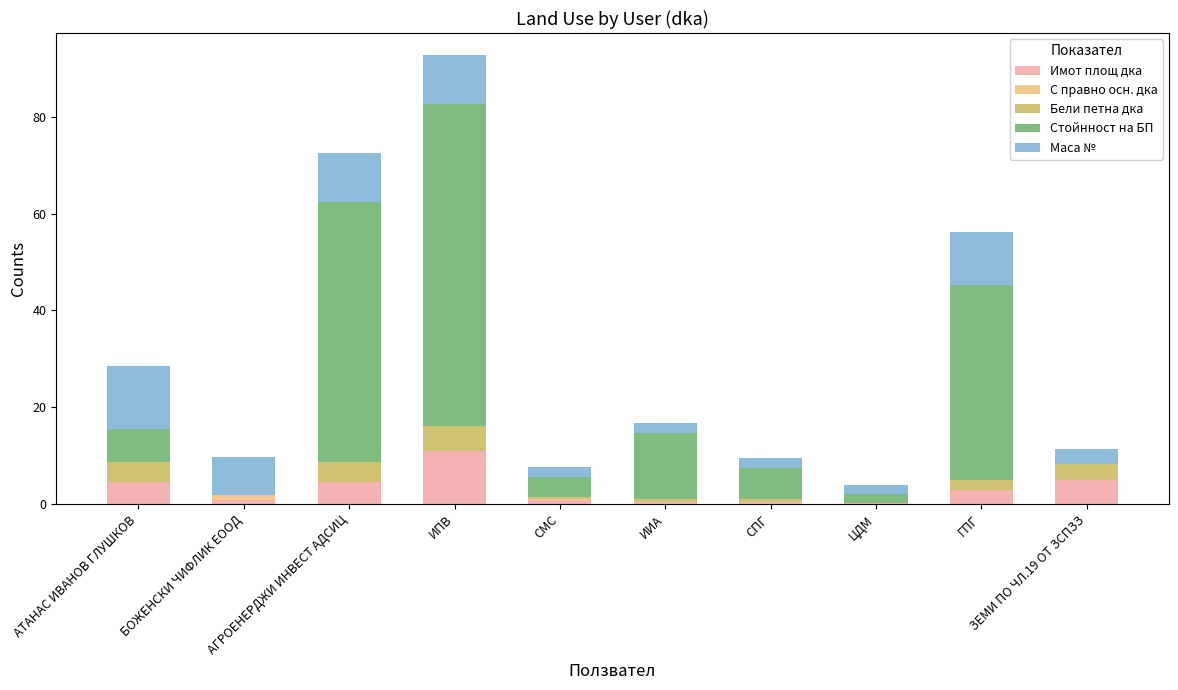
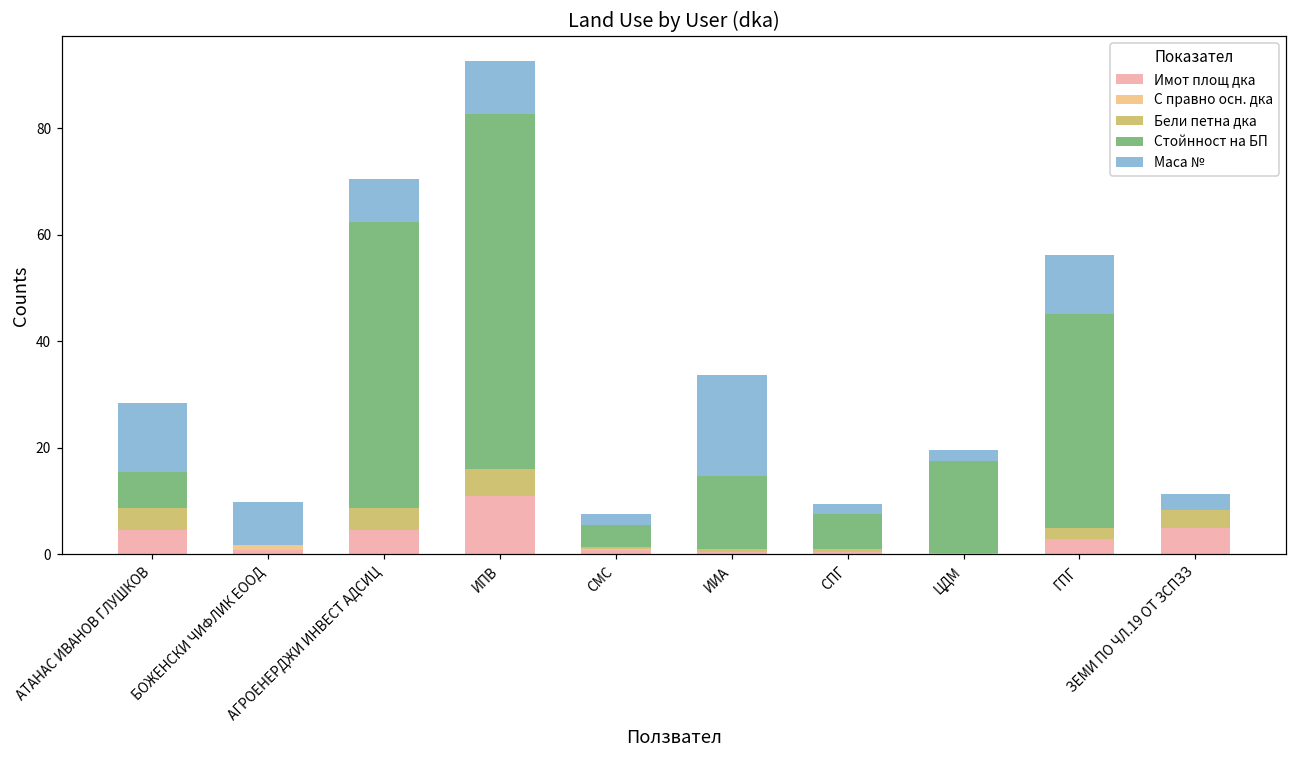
Маса №, АГРОЕНЕРДЖИ ИНВЕСТ АДСИЦ: 10 -> 8
Маса №, ИИА: 2 -> 19
Стойнност на БП, ЦДМ: 2 -> 17
